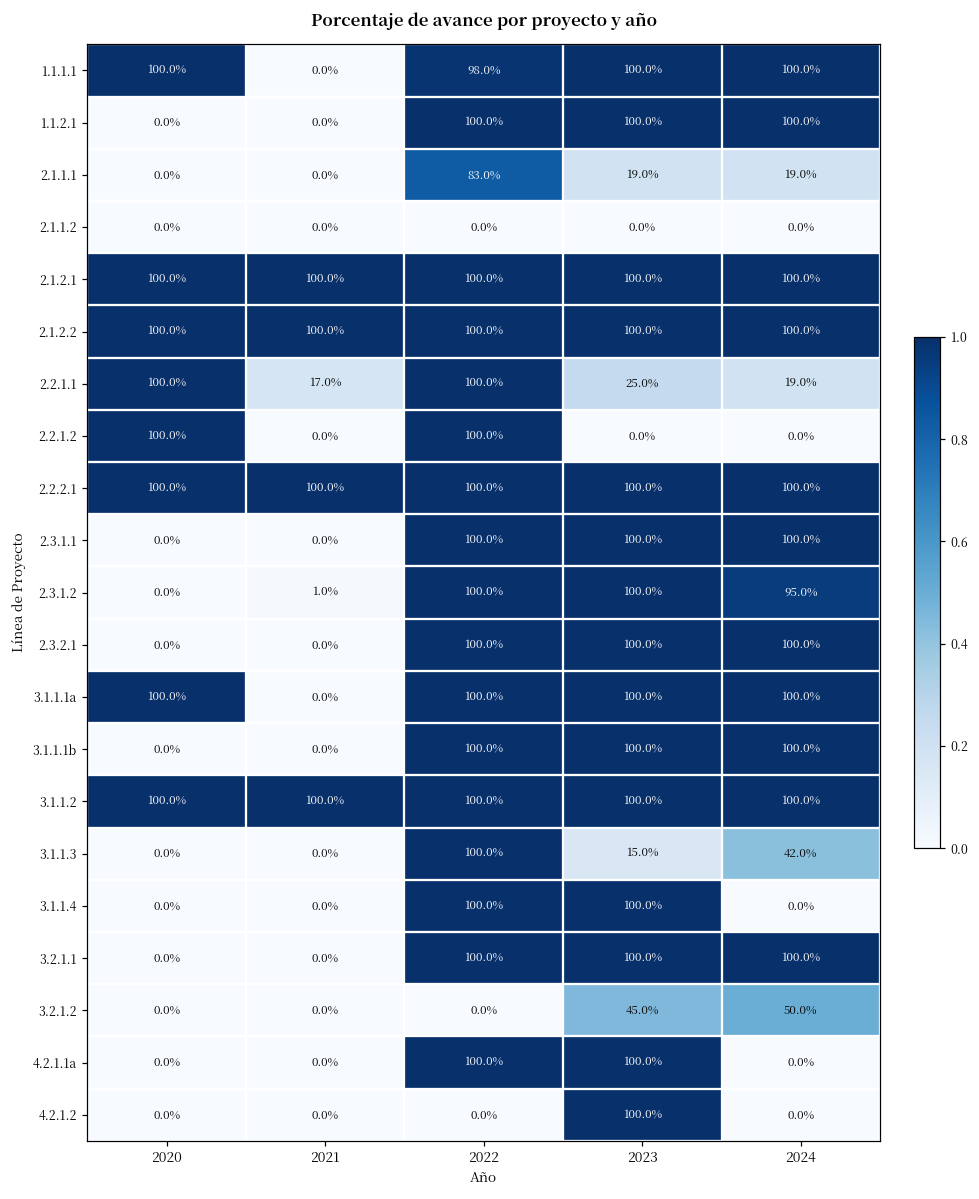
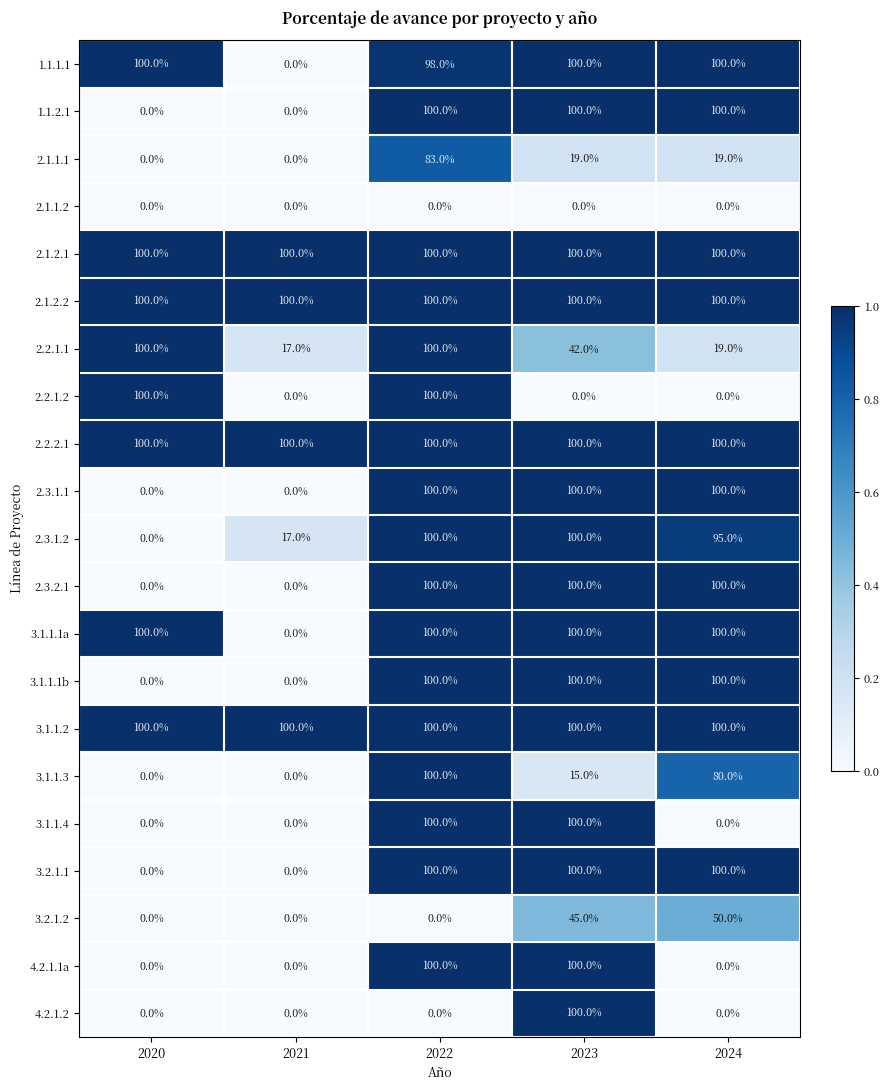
2.2.1.1, 2023: 25.0% -> 42.0%
2.3.1.2, 2021: 1.0% -> 17.0%
3.1.1.3, 2024: 42.0% -> 80.0%
